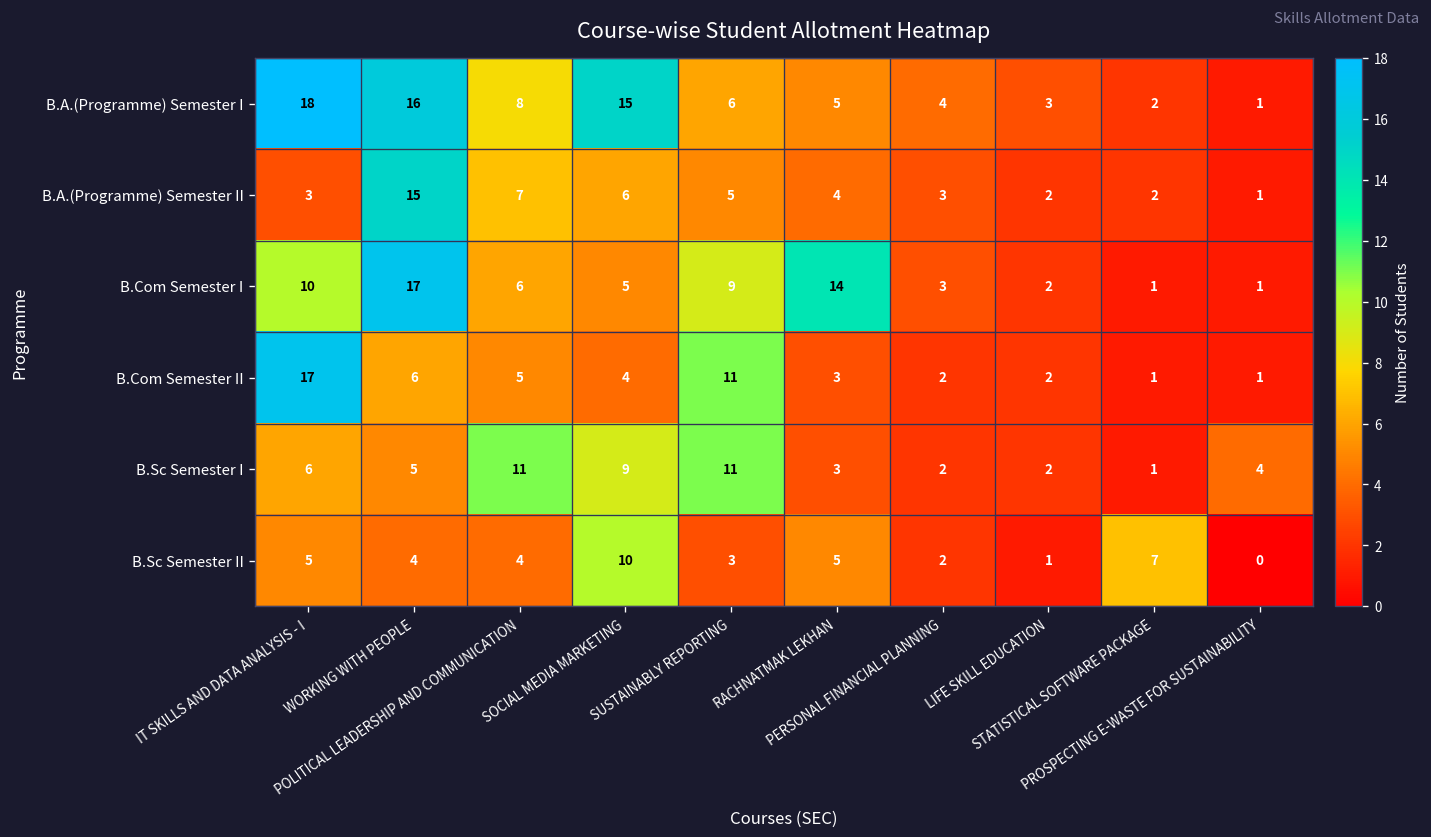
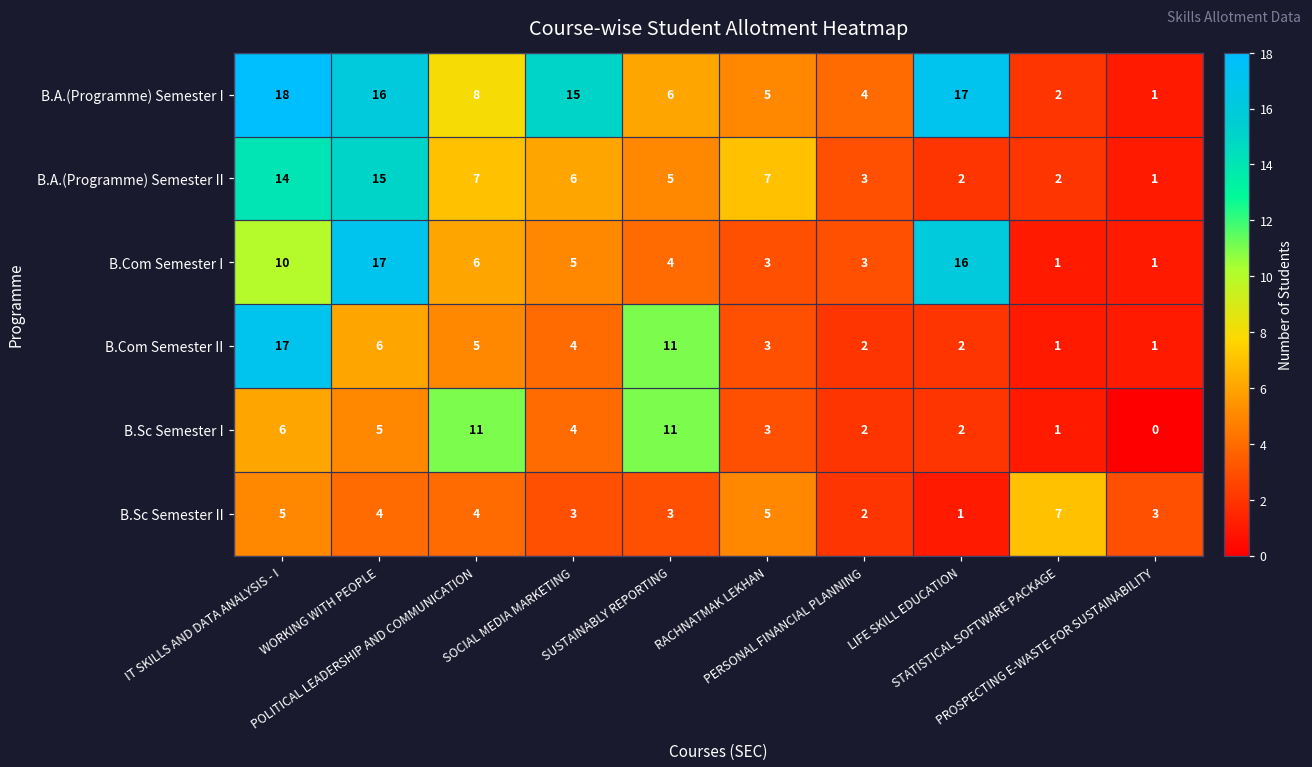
B.A.(Programme) Semester I, LIFE SKILL EDUCATION: 3 -> 17
B.A.(Programme) Semester II, IT SKILLS AND DATA ANALYSIS - I: 3 -> 14
B.A.(Programme) Semester II, RACHNATMAK LEKHAN: 4 -> 7
B.Com Semester I, SUSTAINABLY REPORTING: 9 -> 4
B.Com Semester I, RACHNATMAK LEKHAN: 14 -> 3
B.Com Semester I, LIFE SKILL EDUCATION: 2 -> 16
B.Sc Semester I, SOCIAL MEDIA MARKETING: 9 -> 4
B.Sc Semester I, PROSPECTING E-WASTE FOR SUSTAINABILITY: 4 -> 0
B.Sc Semester II, SOCIAL MEDIA MARKETING: 10 -> 3
B.Sc Semester II, PROSPECTING E-WASTE FOR SUSTAINABILITY: 0 -> 3
